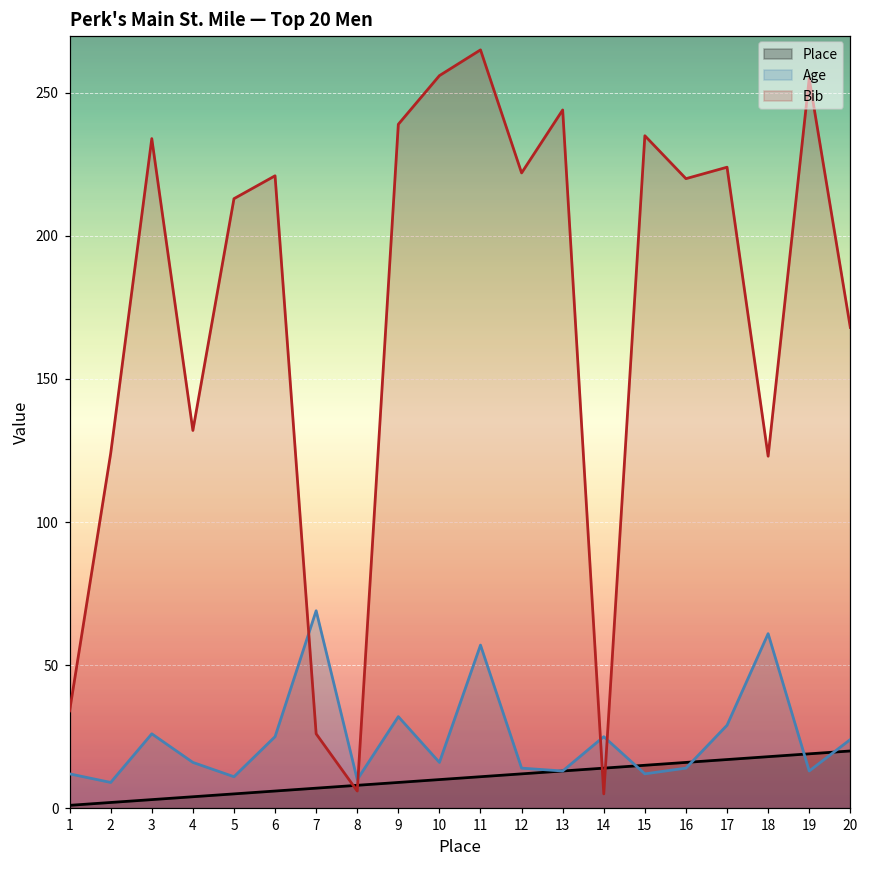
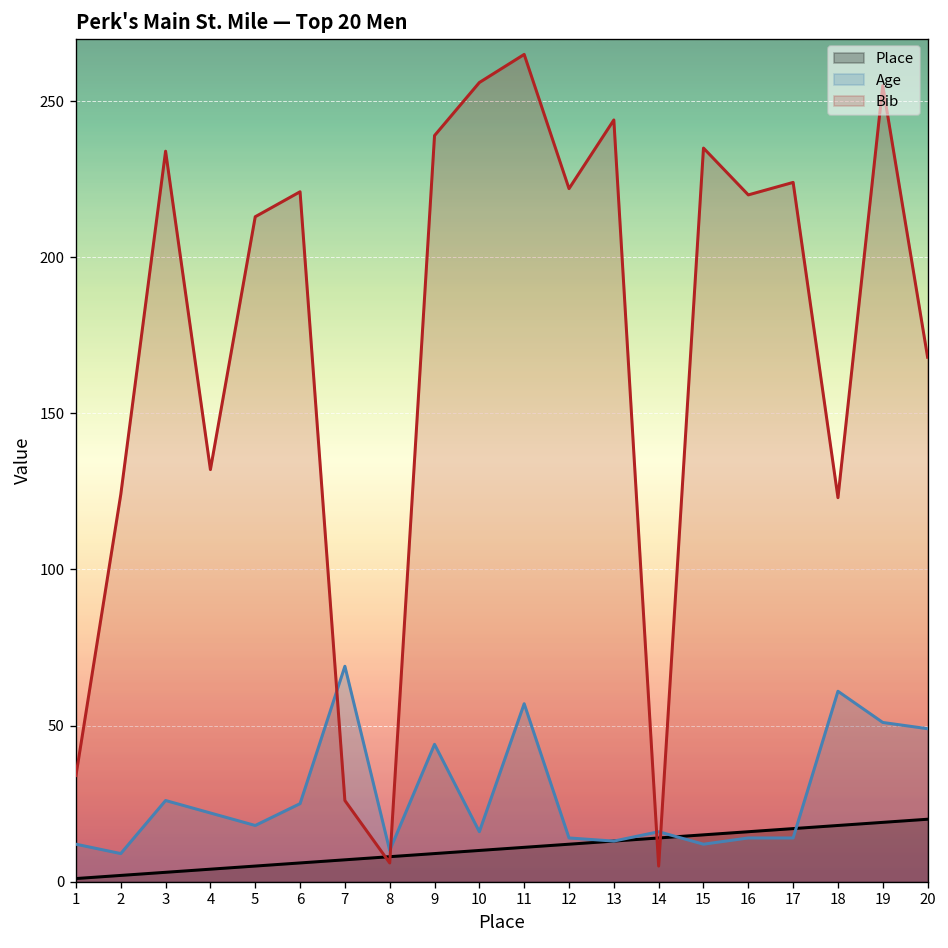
Age, 4: 16 -> 22
Age, 5: 11 -> 18
Age, 9: 32 -> 44
Age, 14: 25 -> 16
Age, 17: 29 -> 14
Age, 19: 13 -> 51
Age, 20: 24 -> 49
